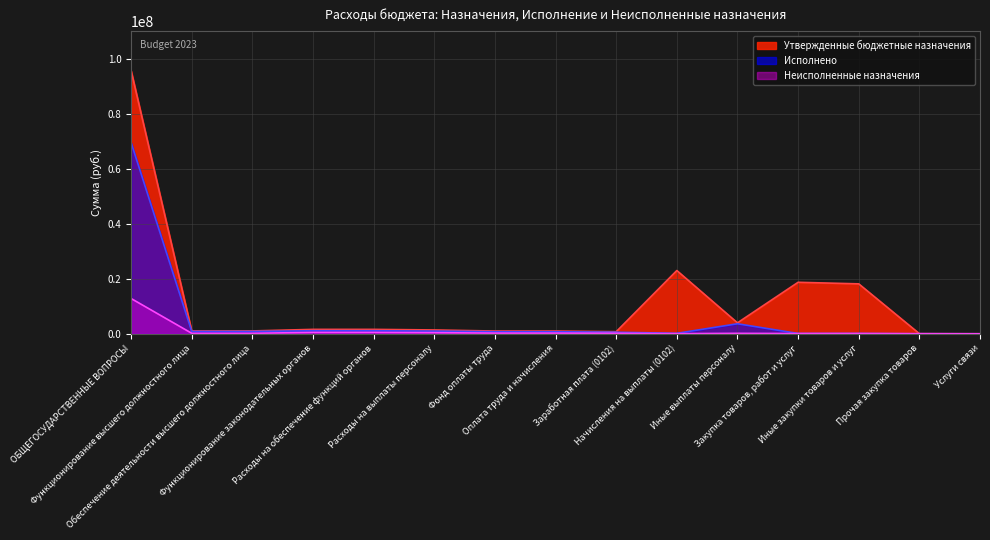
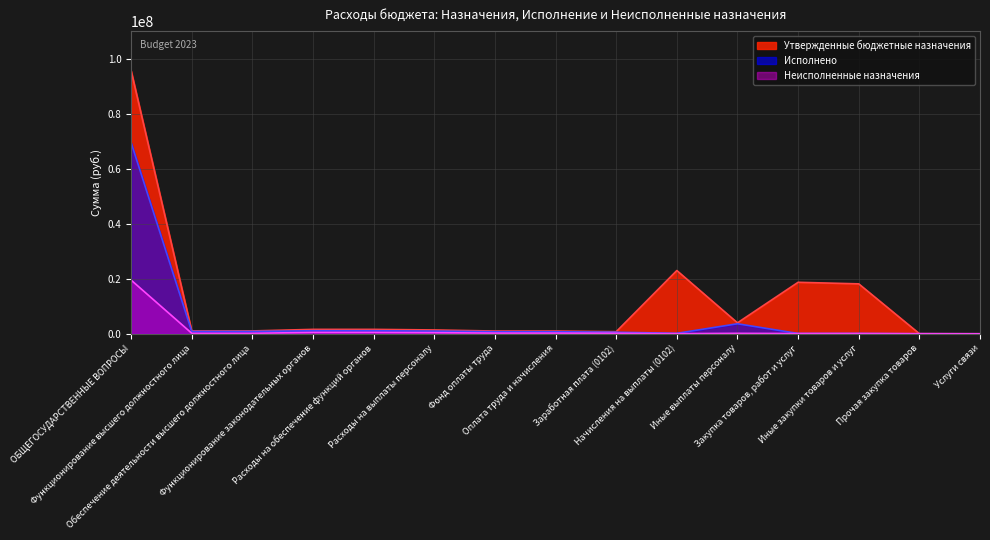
Неисполненные назначения, ОБЩЕГОСУДАРСТВЕННЫЕ ВОПРОСЫ: 13000000 -> 20000000
